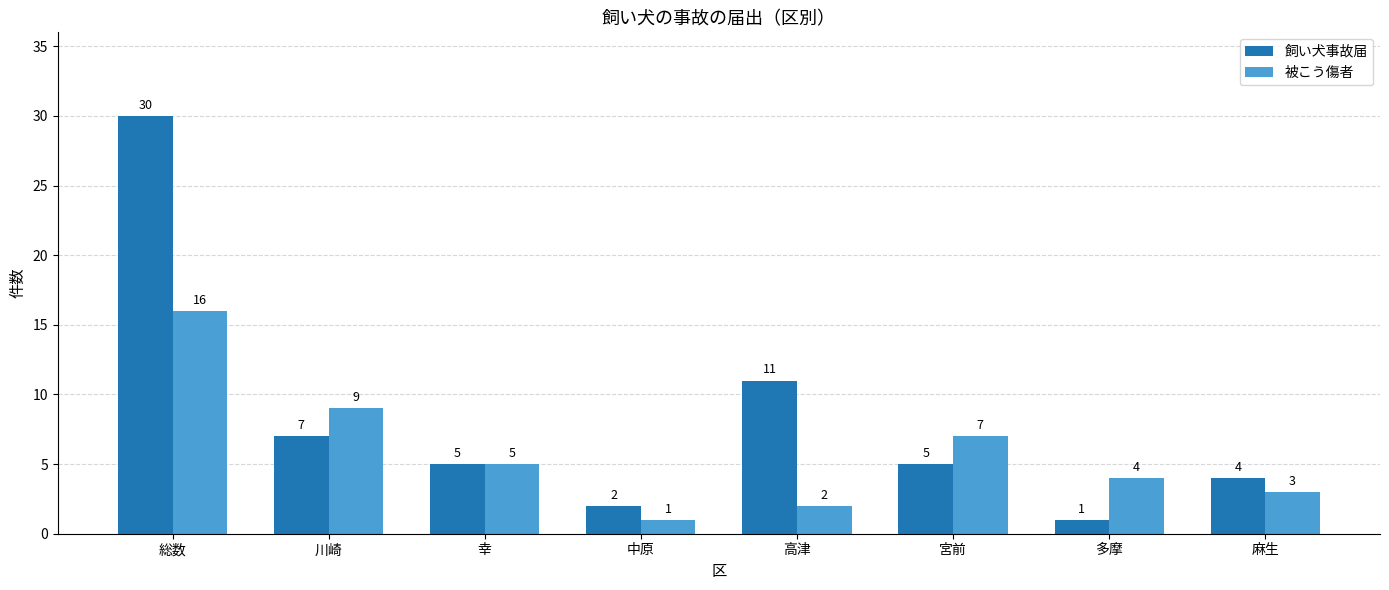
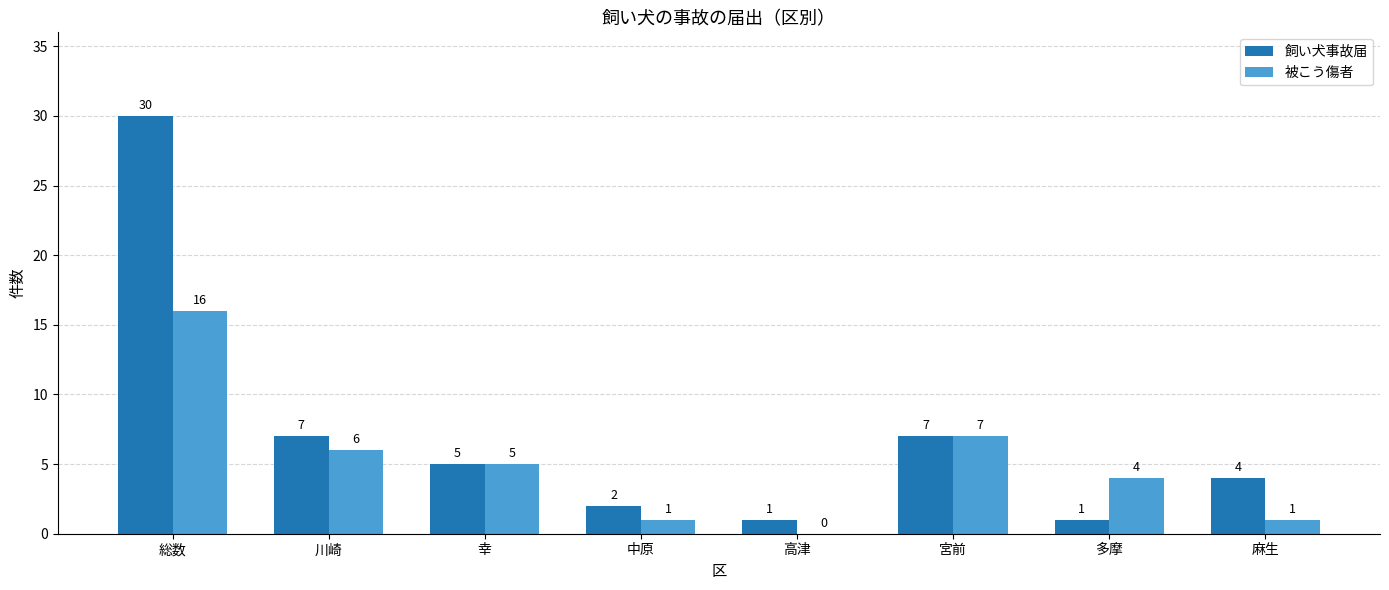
被こう傷者, 川崎: 9 -> 6
飼い犬事故届, 高津: 11 -> 1
被こう傷者, 高津: 2 -> 0
飼い犬事故届, 宮前: 5 -> 7
被こう傷者, 麻生: 3 -> 1
